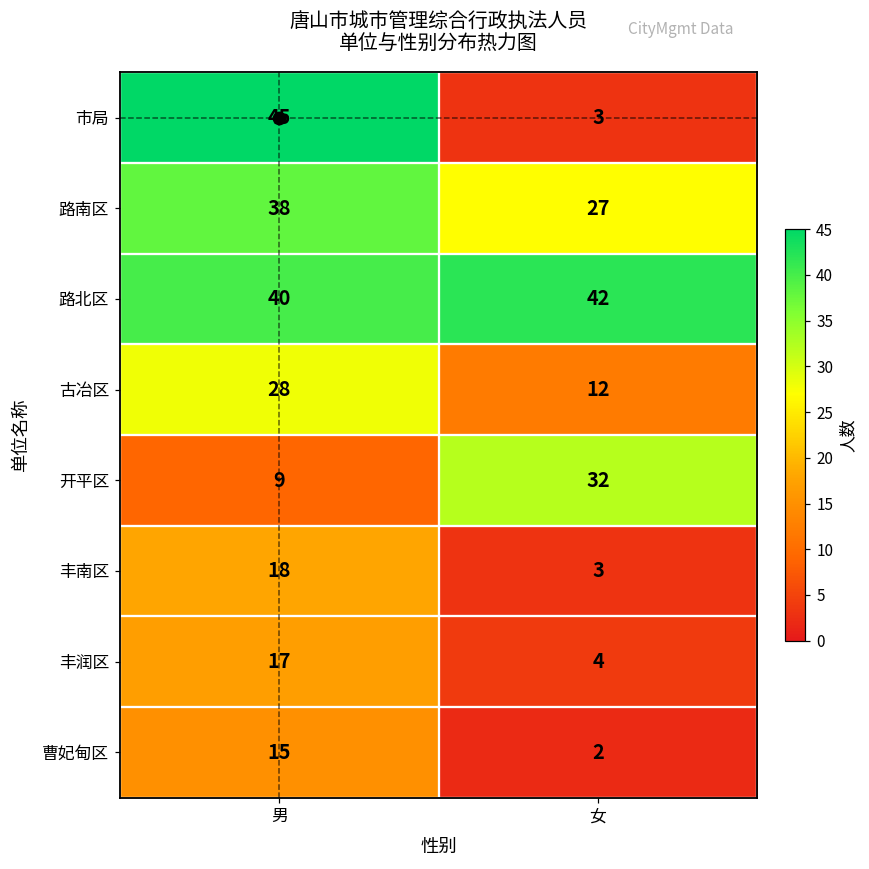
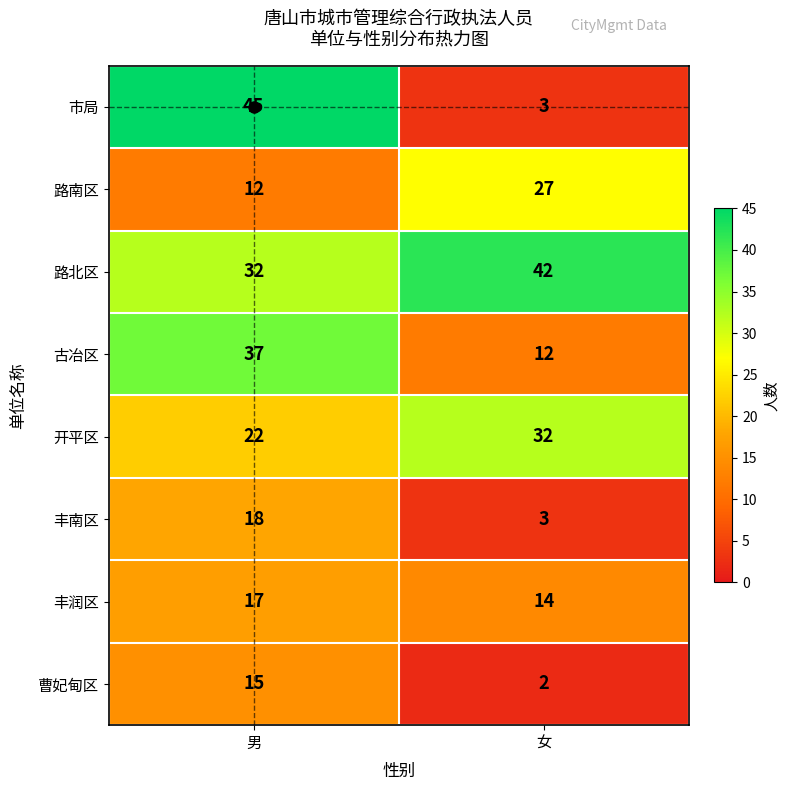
路南区, 男: 38 -> 12
路北区, 男: 40 -> 32
古冶区, 男: 28 -> 37
开平区, 男: 9 -> 22
丰润区, 女: 4 -> 14
